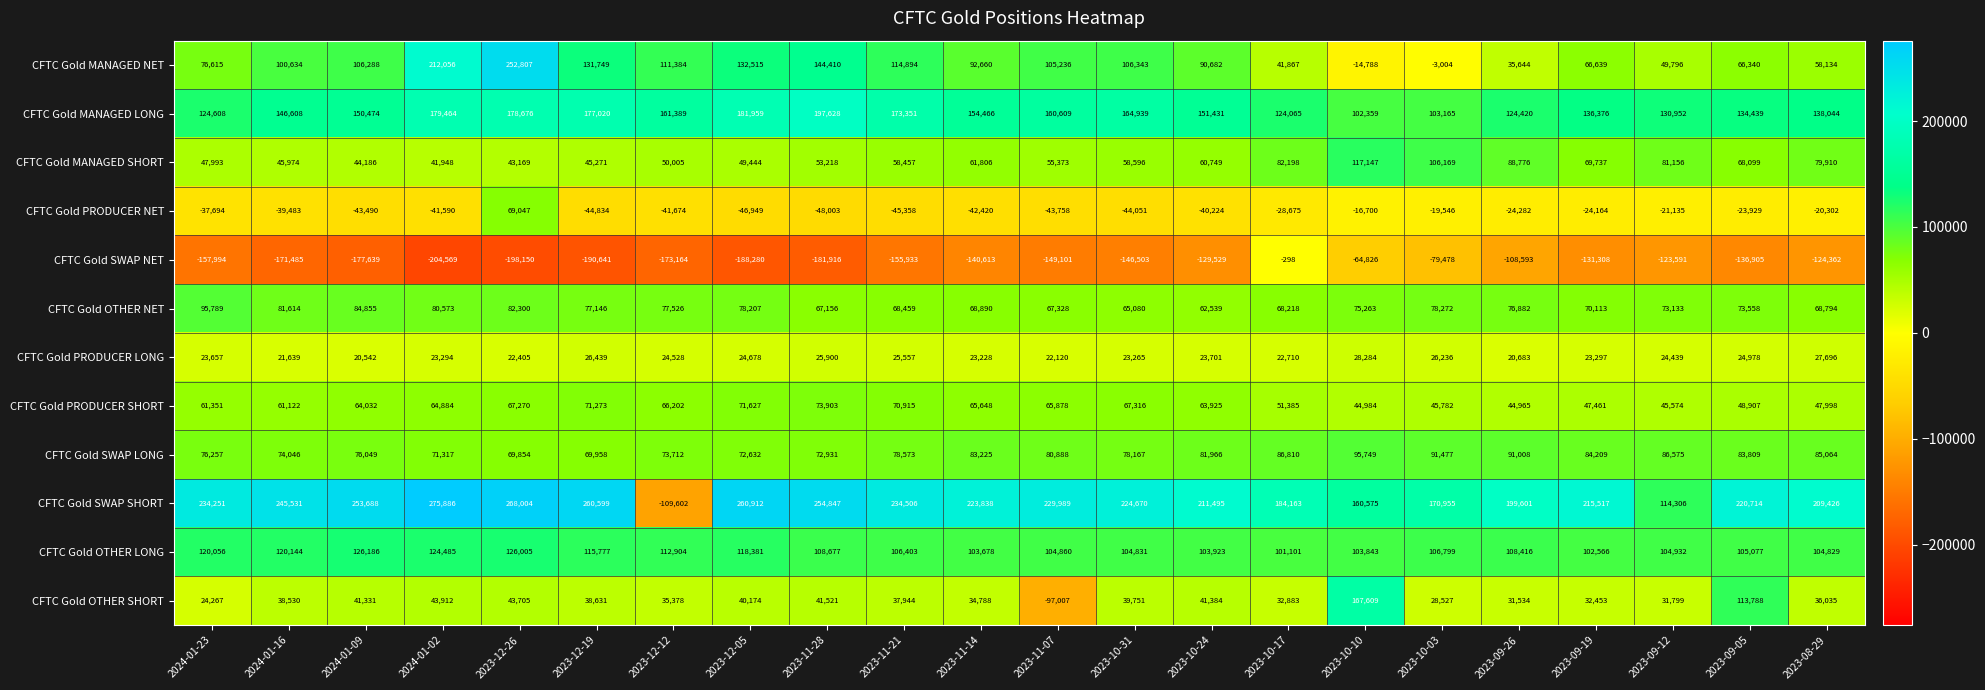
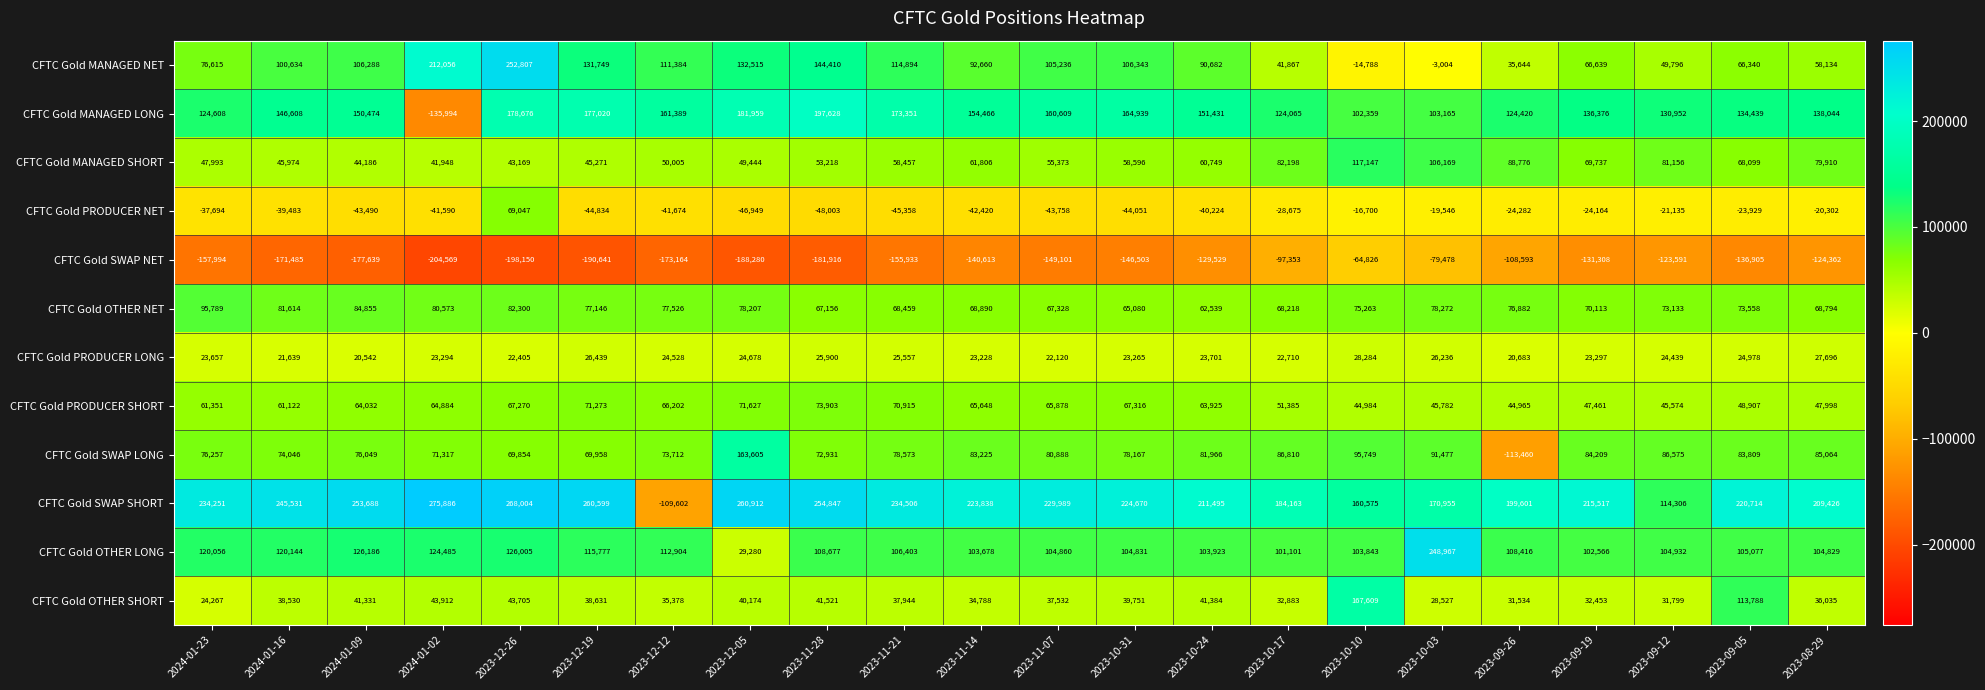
CFTC Gold MANAGED LONG, 2024-01-02: 179,464 -> -135,994
CFTC Gold SWAP NET, 2023-10-17: -298 -> -97,353
CFTC Gold SWAP LONG, 2023-12-05: 72,632 -> 163,605
CFTC Gold SWAP LONG, 2023-09-26: 91,008 -> -113,460
CFTC Gold OTHER LONG, 2023-12-05: 118,381 -> 29,280
CFTC Gold OTHER LONG, 2023-10-03: 106,799 -> 248,967
CFTC Gold OTHER SHORT, 2023-11-07: -97,007 -> 37,532
